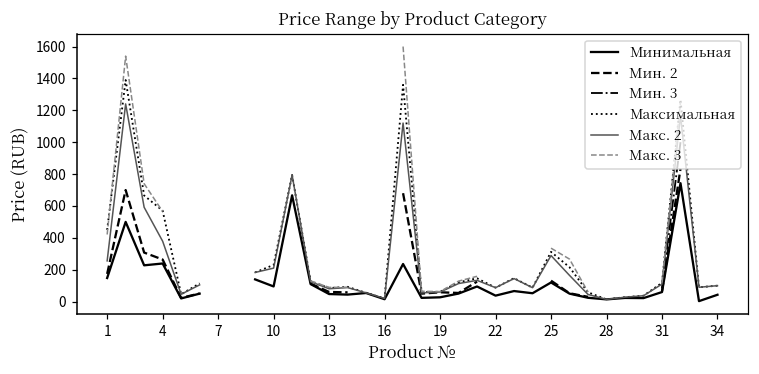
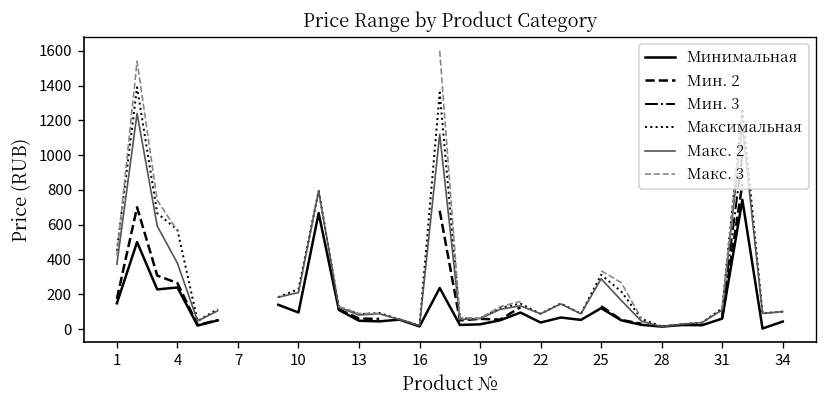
Макс. 2, 1: 260 -> 370
